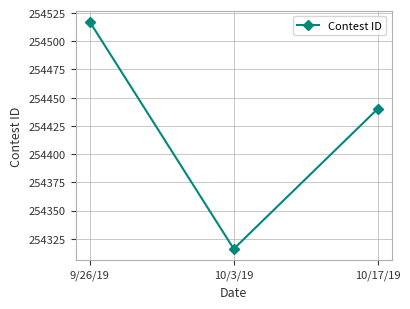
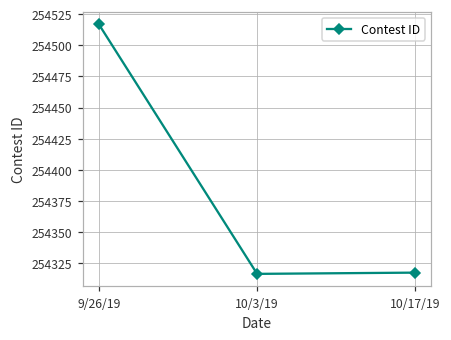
10/17/19: 254440 -> 254317
